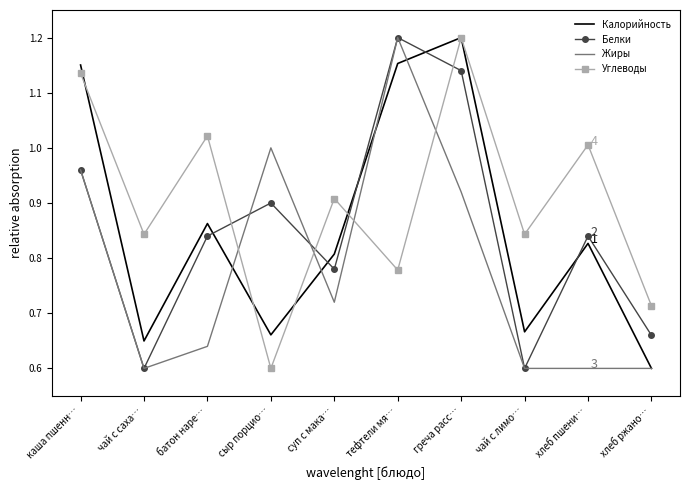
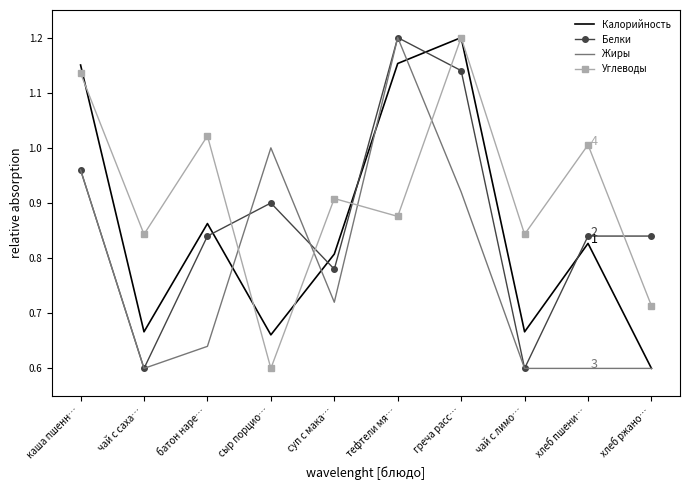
Калорийность, чай с саха…: 0.65 -> 0.67
Углеводы, тефтели мя…: 0.78 -> 0.88
Белки, хлеб ржано…: 0.66 -> 0.84
